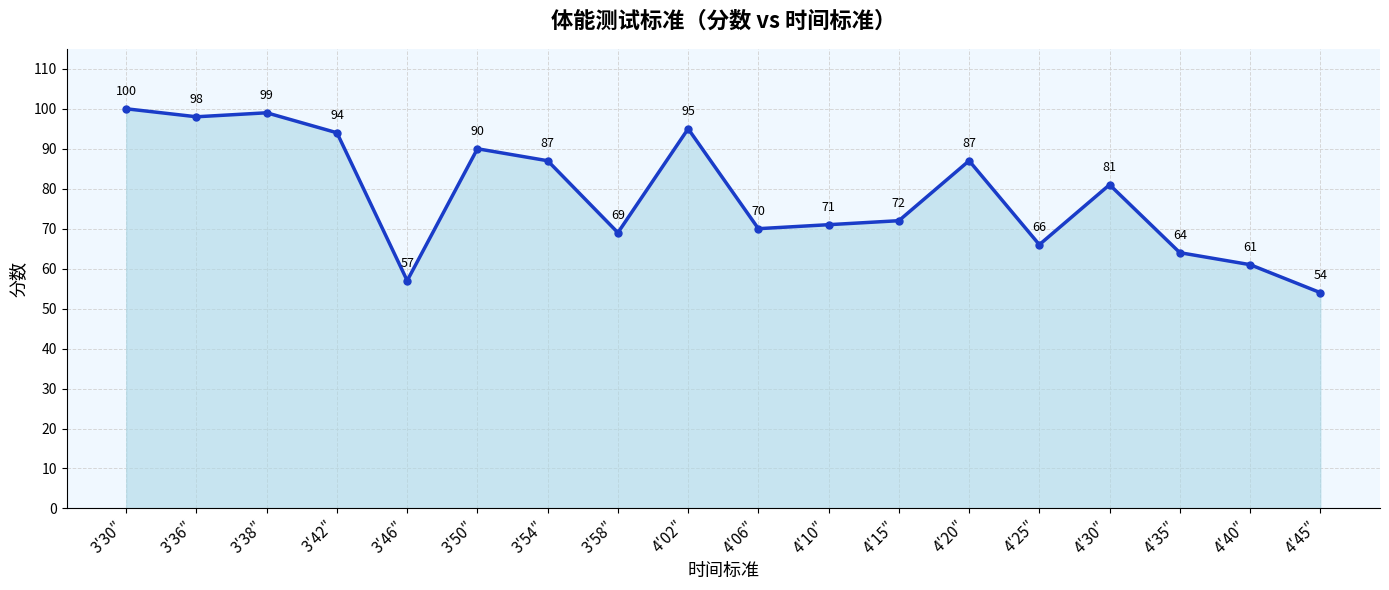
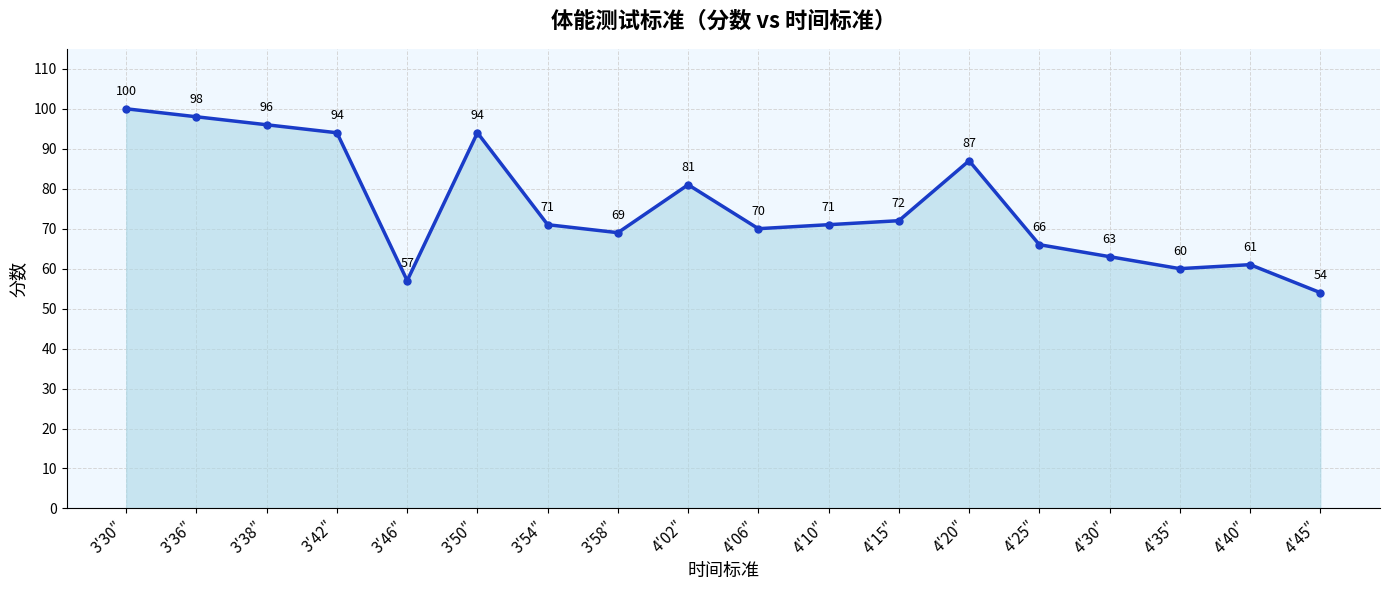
3′38″: 99 -> 96
3′50″: 90 -> 94
3′54″: 87 -> 71
4′02″: 95 -> 81
4′30″: 81 -> 63
4′35″: 64 -> 60
